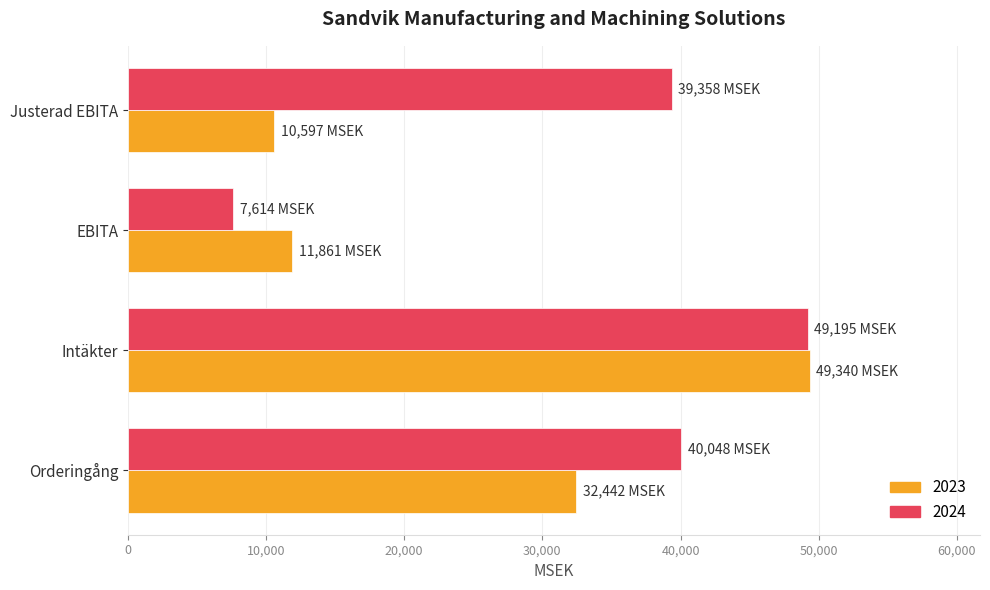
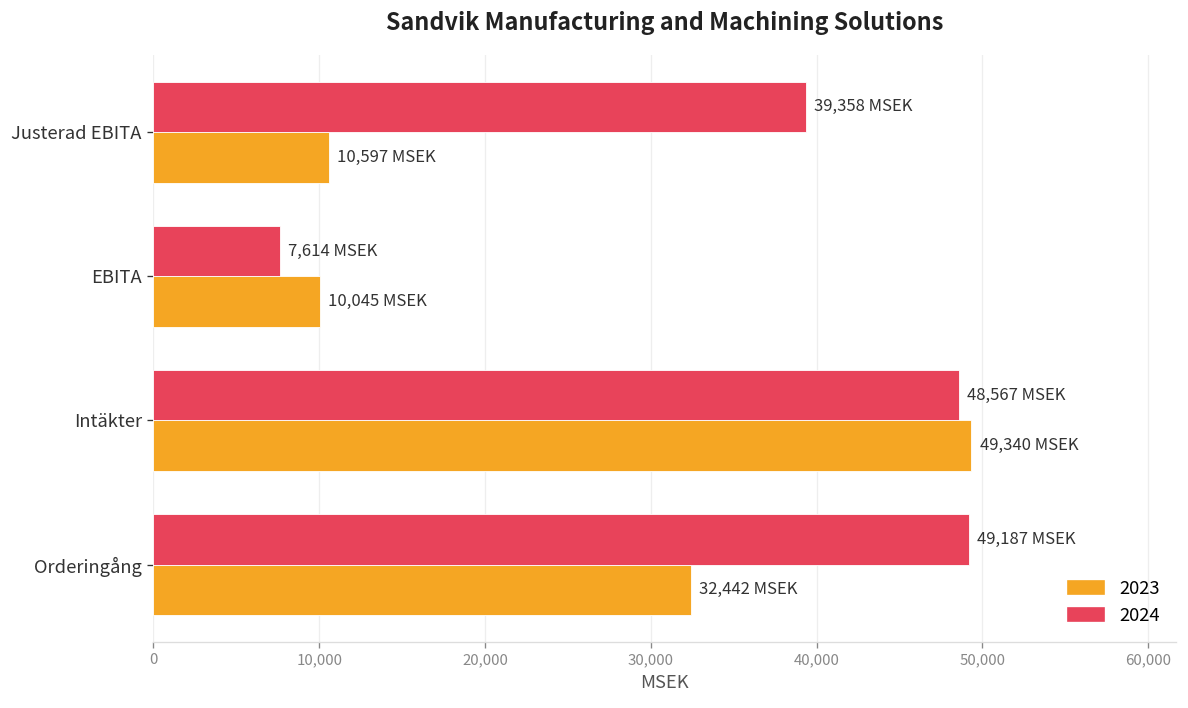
2023, EBITA: 11,861 -> 10,045
2024, Intäkter: 49,195 -> 48,567
2024, Orderingång: 40,048 -> 49,187
